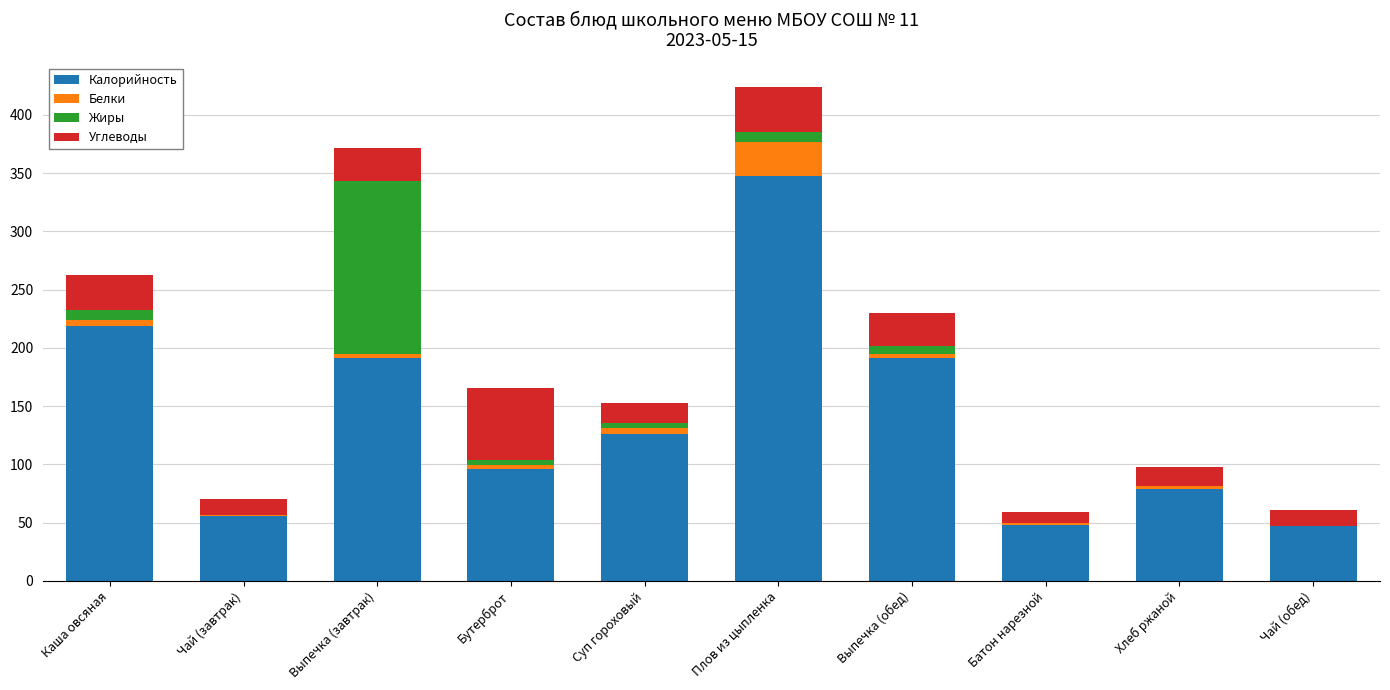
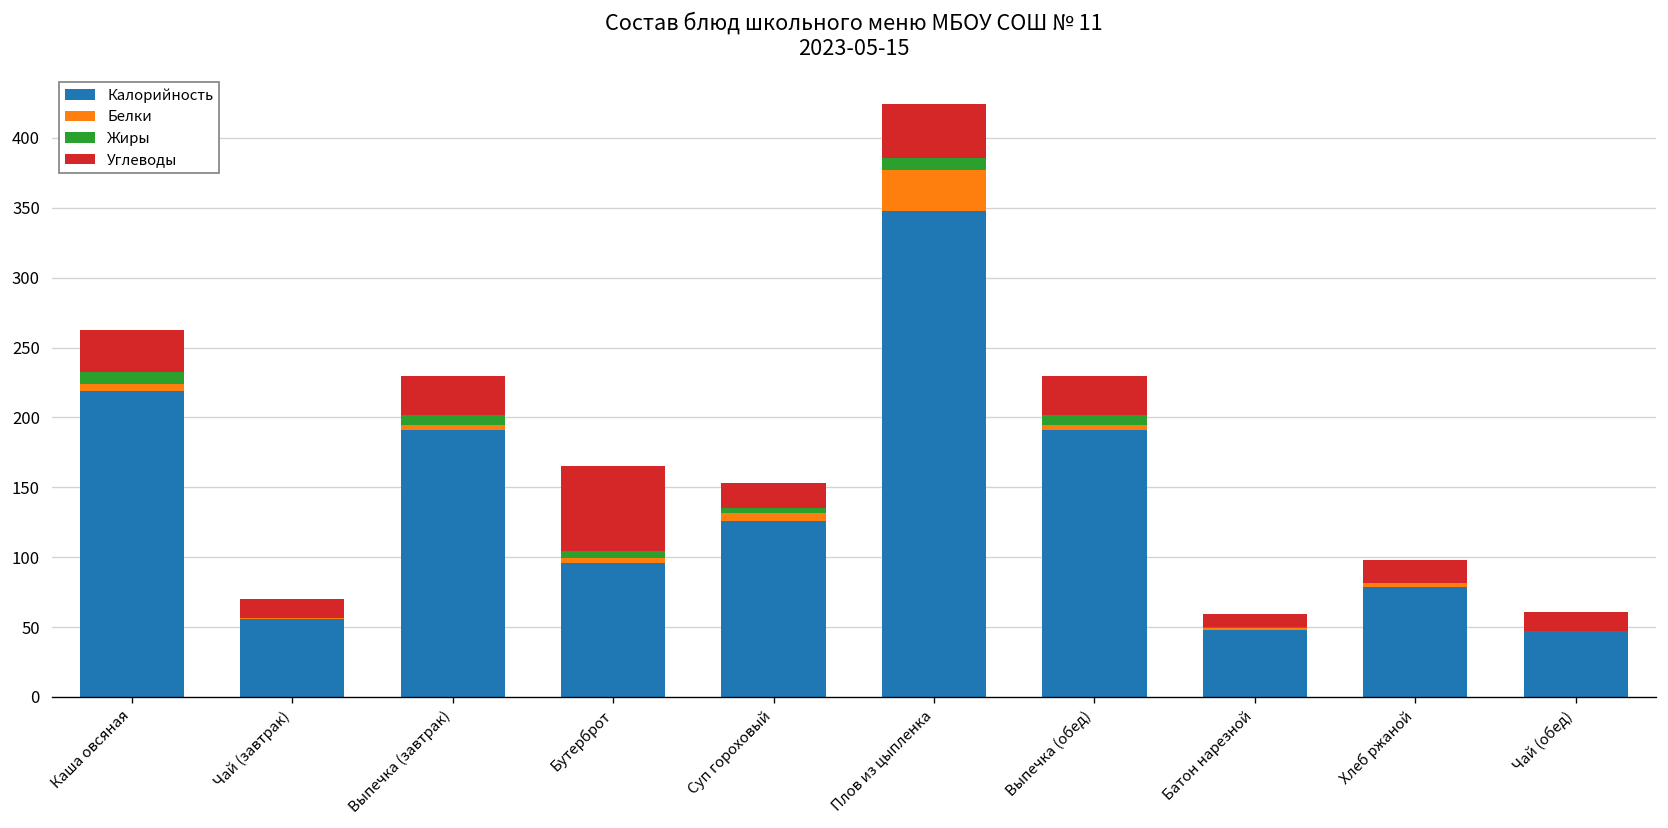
Жиры, Выпечка (завтрак): 149 -> 7
